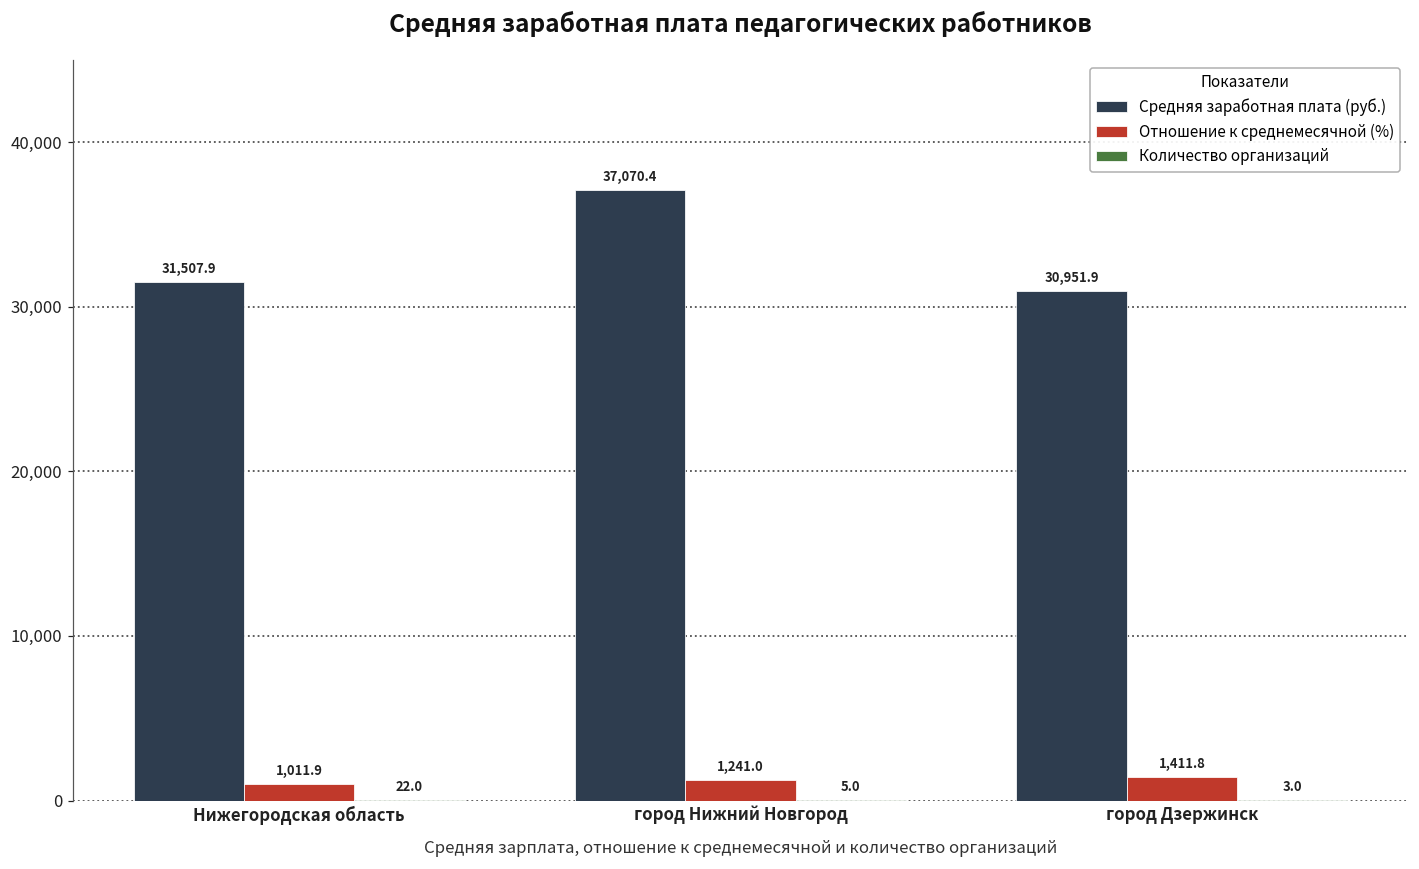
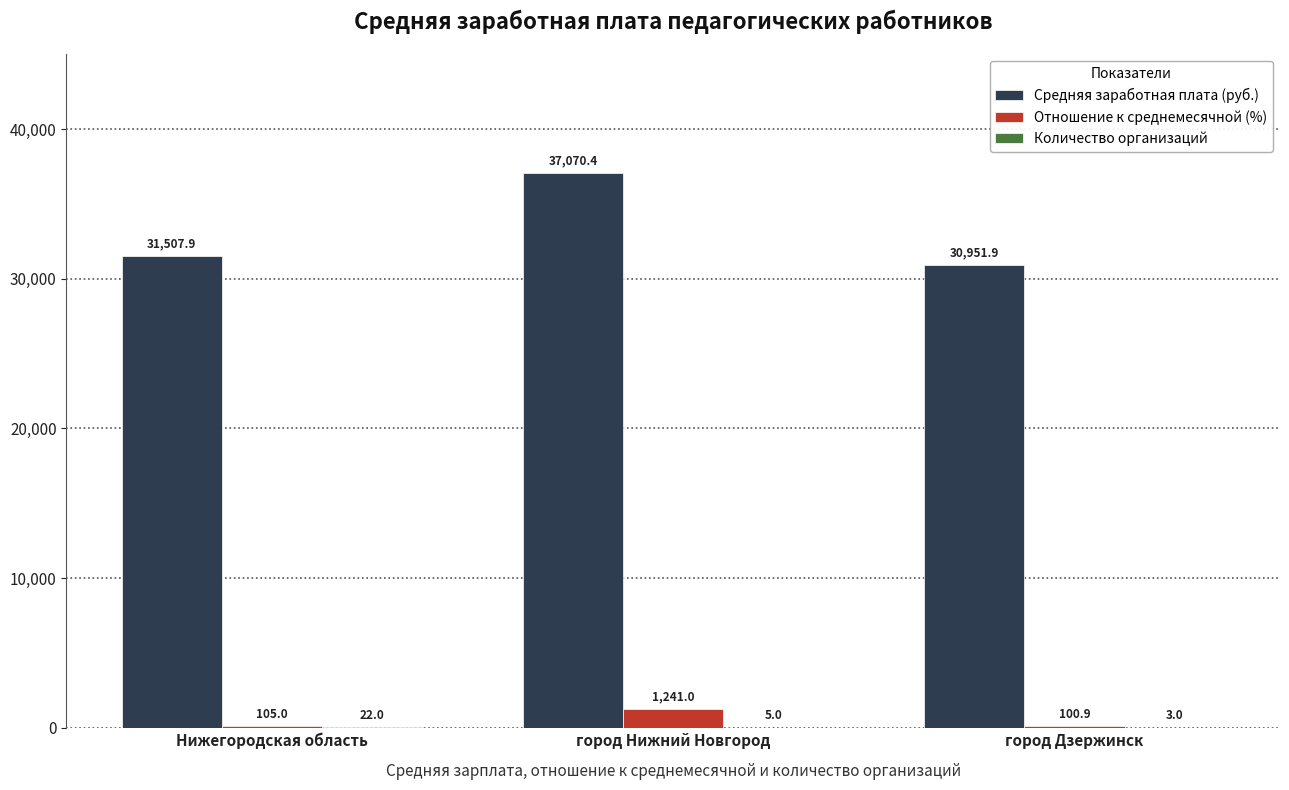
Отношение к среднемесячной (%), Нижегородская область: 1,011.9 -> 105.0
Отношение к среднемесячной (%), город Дзержинск: 1,411.8 -> 100.9
